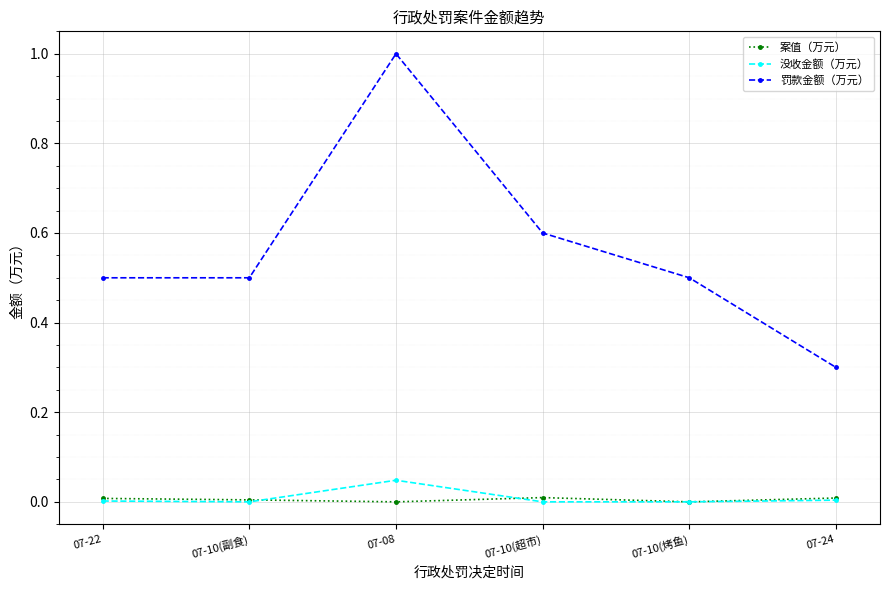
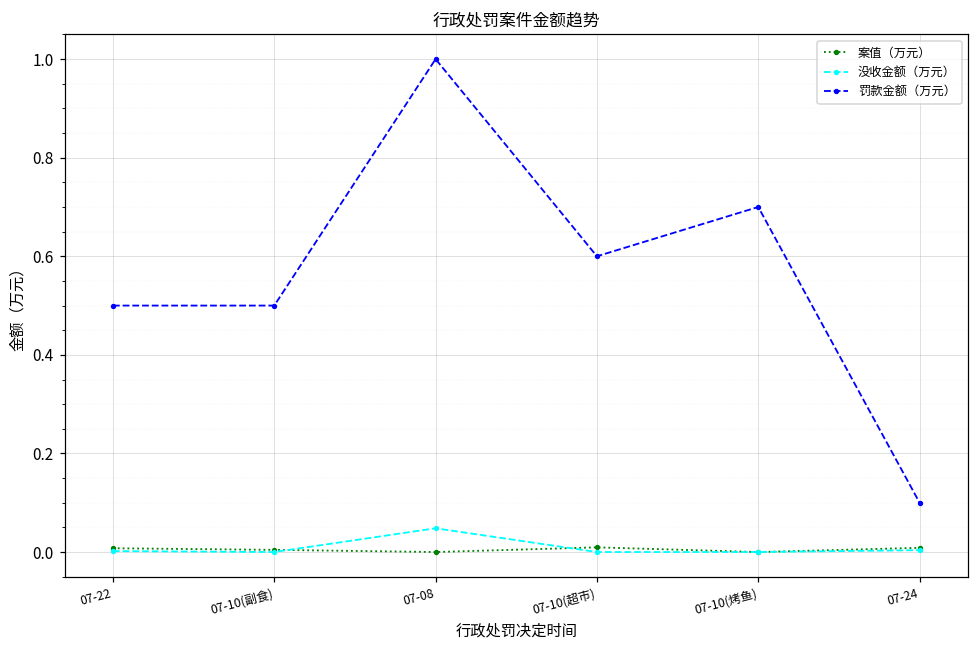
罚款金额（万元）, 07-10(烤鱼): 0.5 -> 0.7
罚款金额（万元）, 07-24: 0.3 -> 0.1
